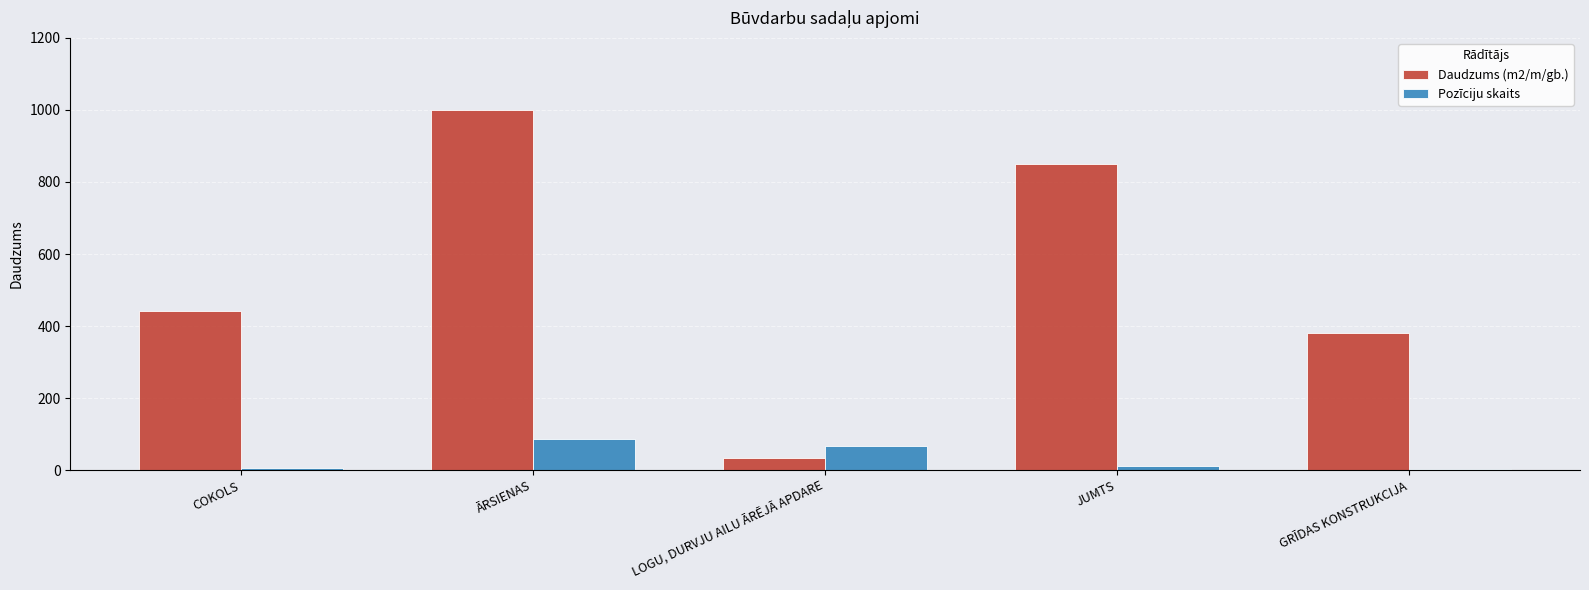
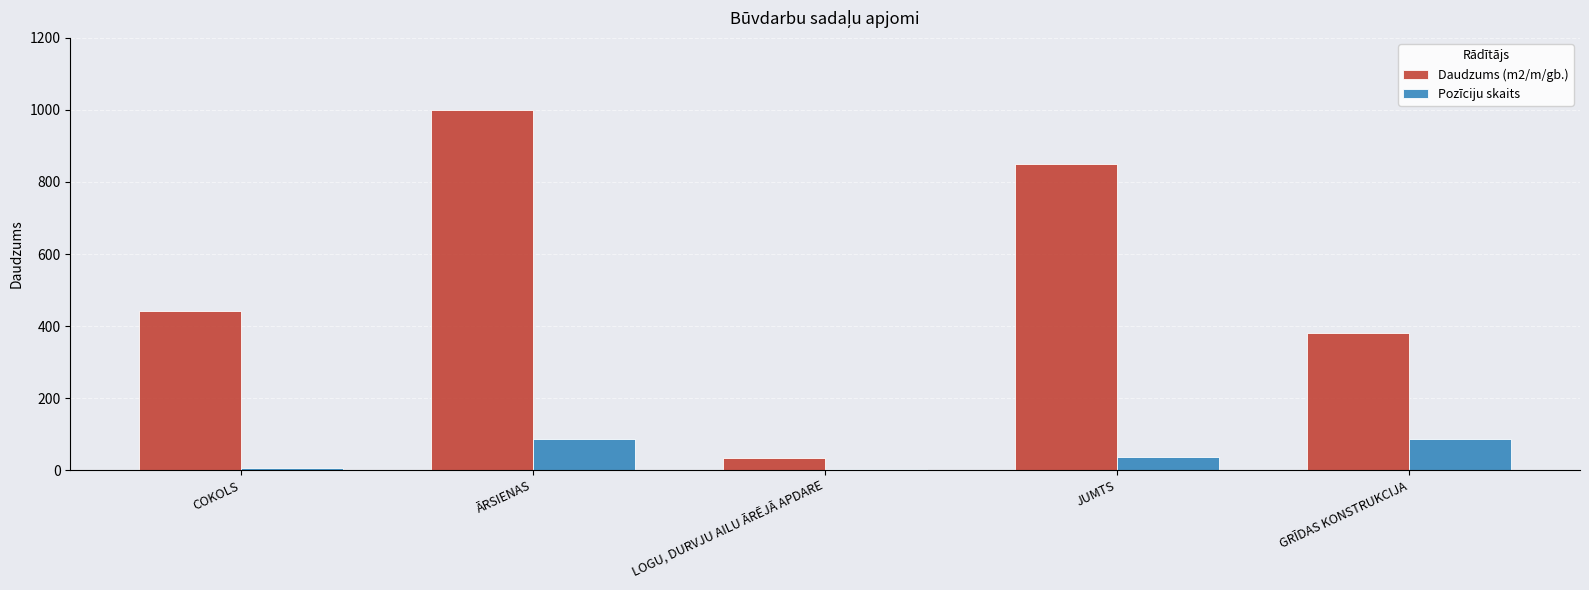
Pozīciju skaits, LOGU, DURVJU AILU ĀRĒJĀ APDARE: 70 -> 0
Pozīciju skaits, JUMTS: 10 -> 40
Pozīciju skaits, GRĪDAS KONSTRUKCIJA: 0 -> 90
